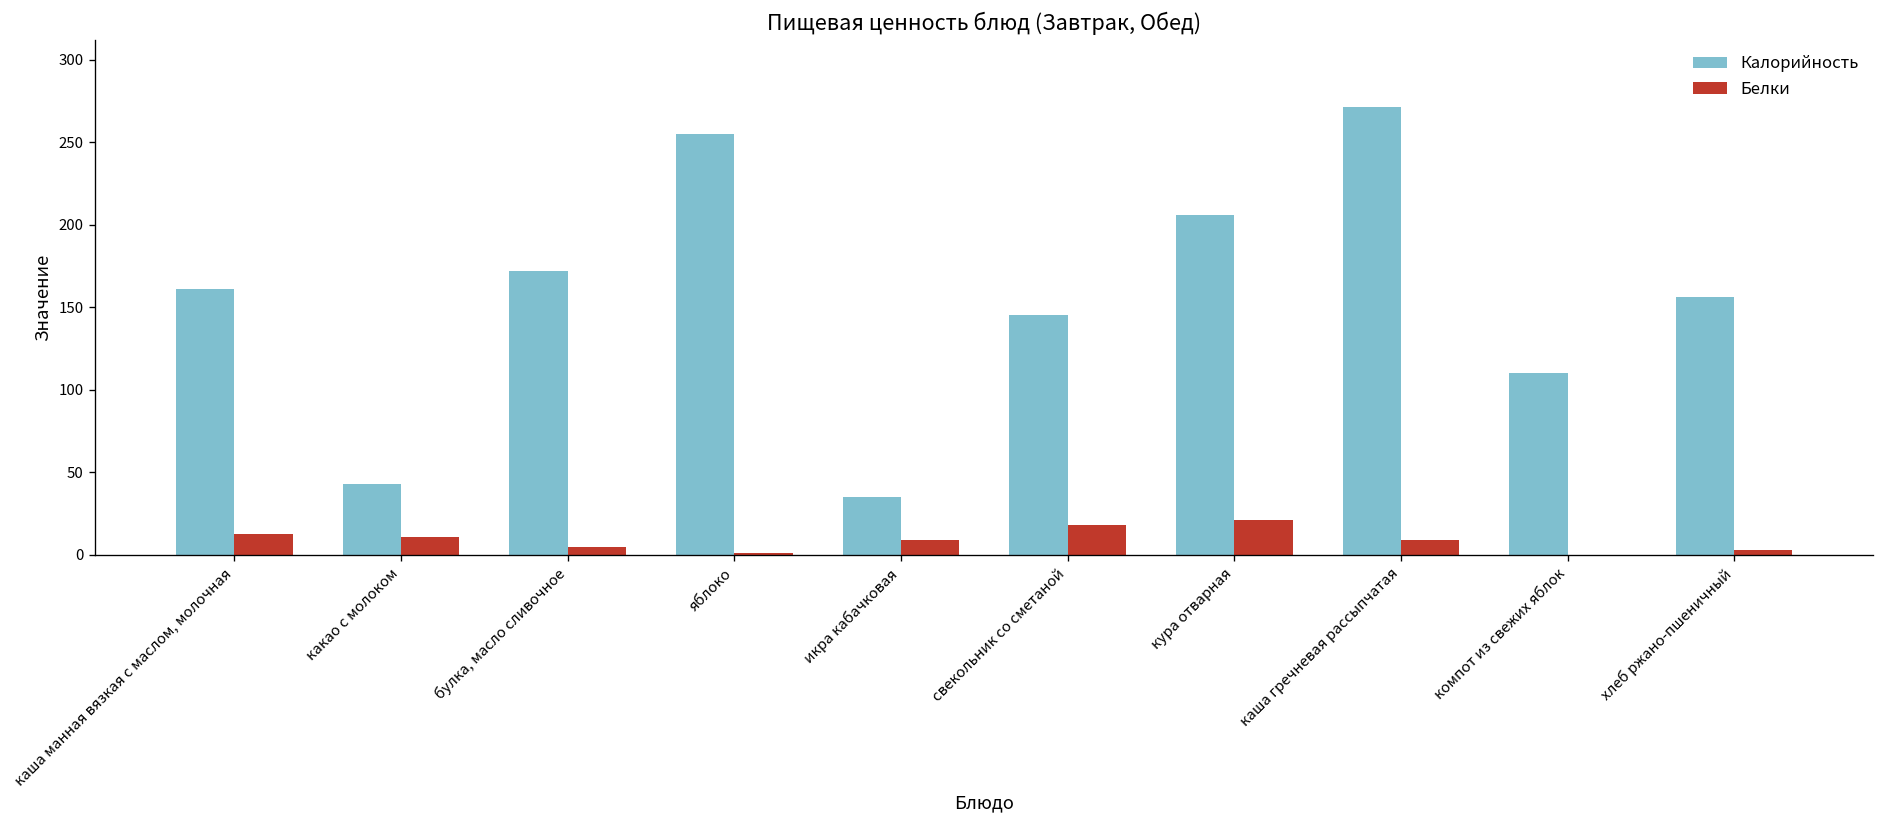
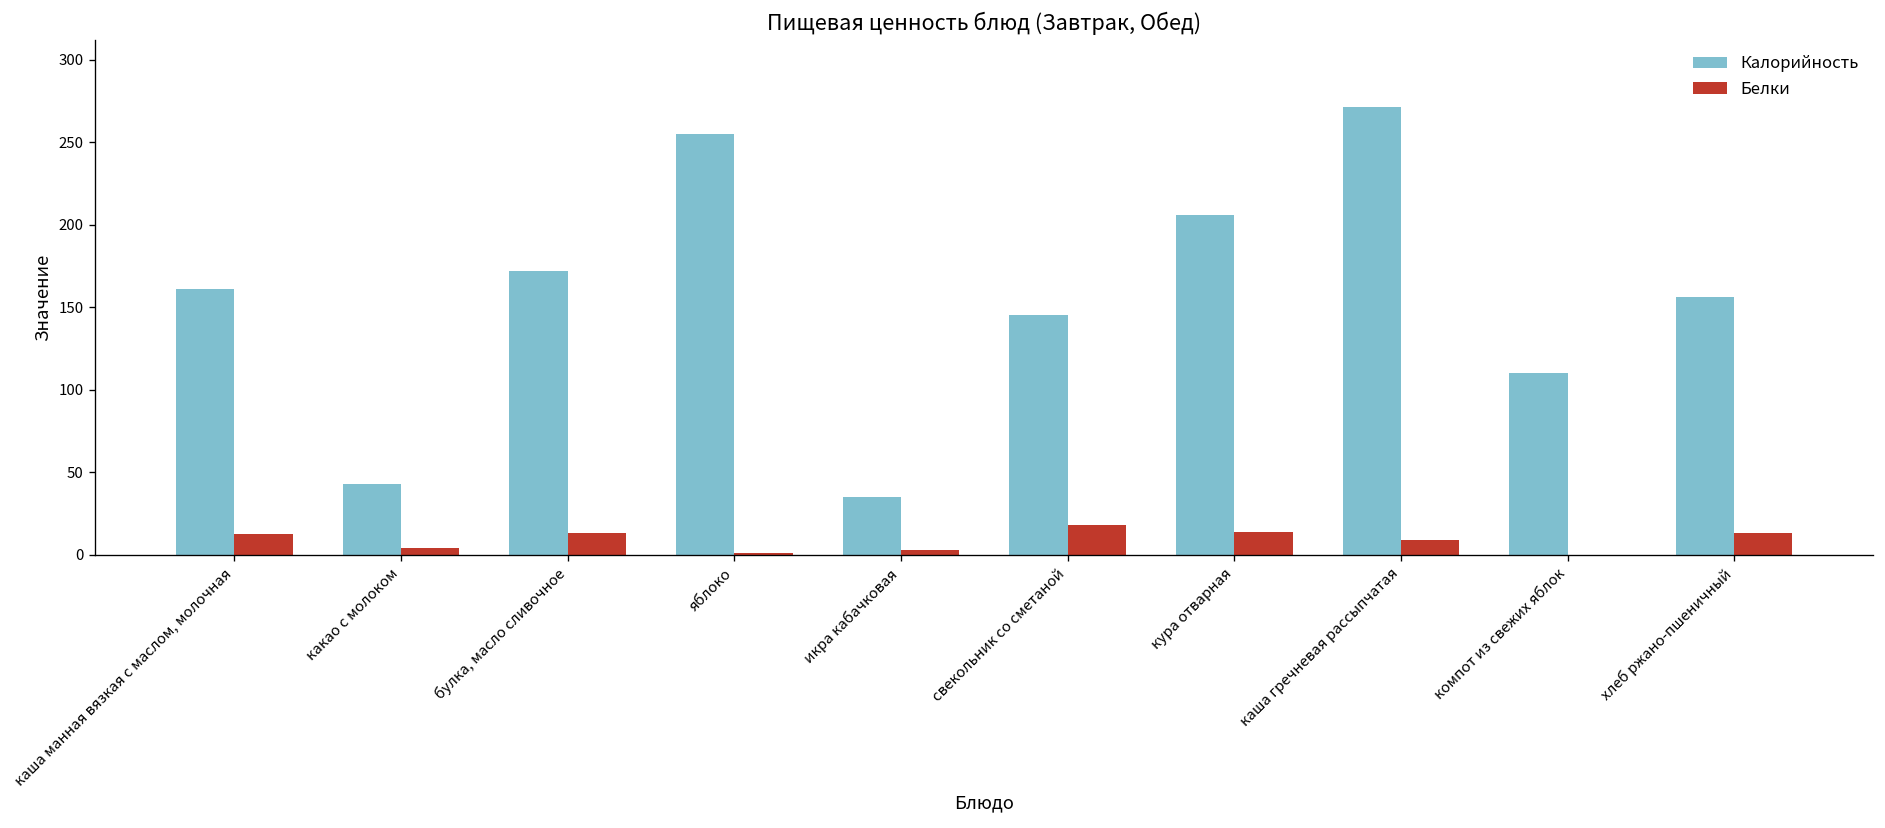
Белки, какао с молоком: 11 -> 4
Белки, булка, масло сливочное: 5 -> 13
Белки, икра кабачковая: 9 -> 3
Белки, кура отварная: 21 -> 14
Белки, хлеб ржано-пшеничный: 3 -> 13
